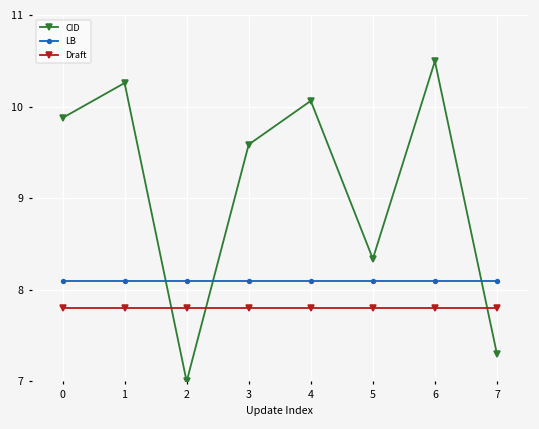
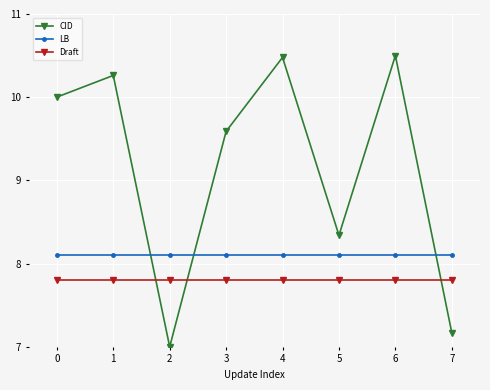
CID, 0: 9.9 -> 10.0
CID, 4: 10.1 -> 10.5
CID, 7: 7.3 -> 7.2
